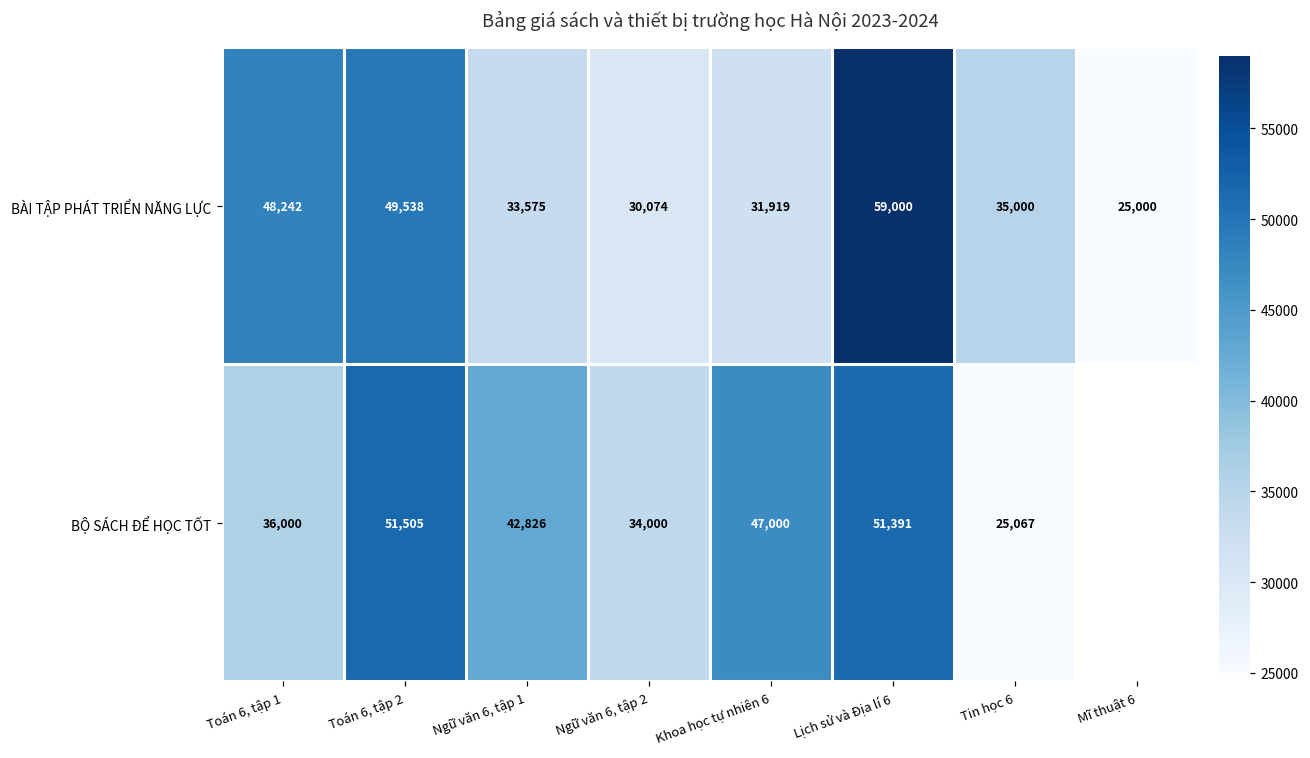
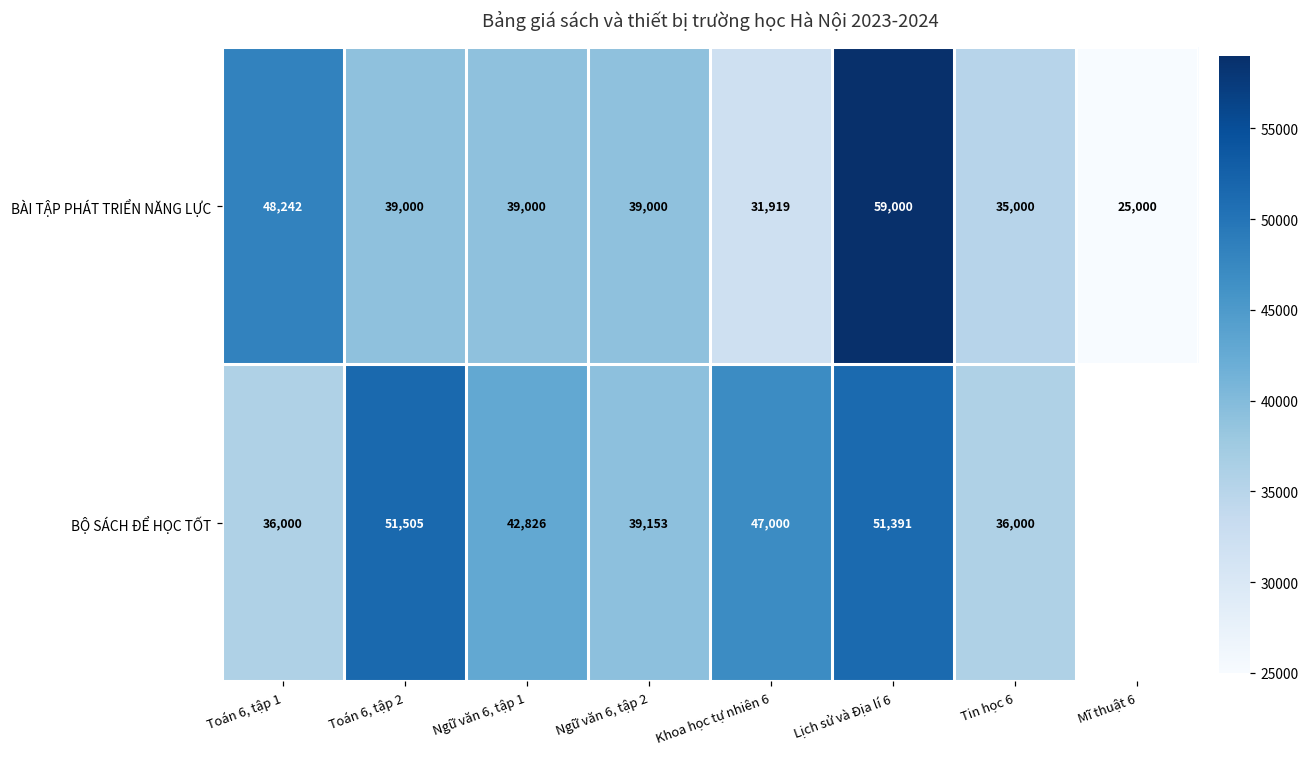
BÀI TẬP PHÁT TRIỂN NĂNG LỰC, Toán 6, tập 2: 49,538 -> 39,000
BÀI TẬP PHÁT TRIỂN NĂNG LỰC, Ngữ văn 6, tập 1: 33,575 -> 39,000
BÀI TẬP PHÁT TRIỂN NĂNG LỰC, Ngữ văn 6, tập 2: 30,074 -> 39,000
BỘ SÁCH ĐỂ HỌC TỐT, Ngữ văn 6, tập 2: 34,000 -> 39,153
BỘ SÁCH ĐỂ HỌC TỐT, Tin học 6: 25,067 -> 36,000
